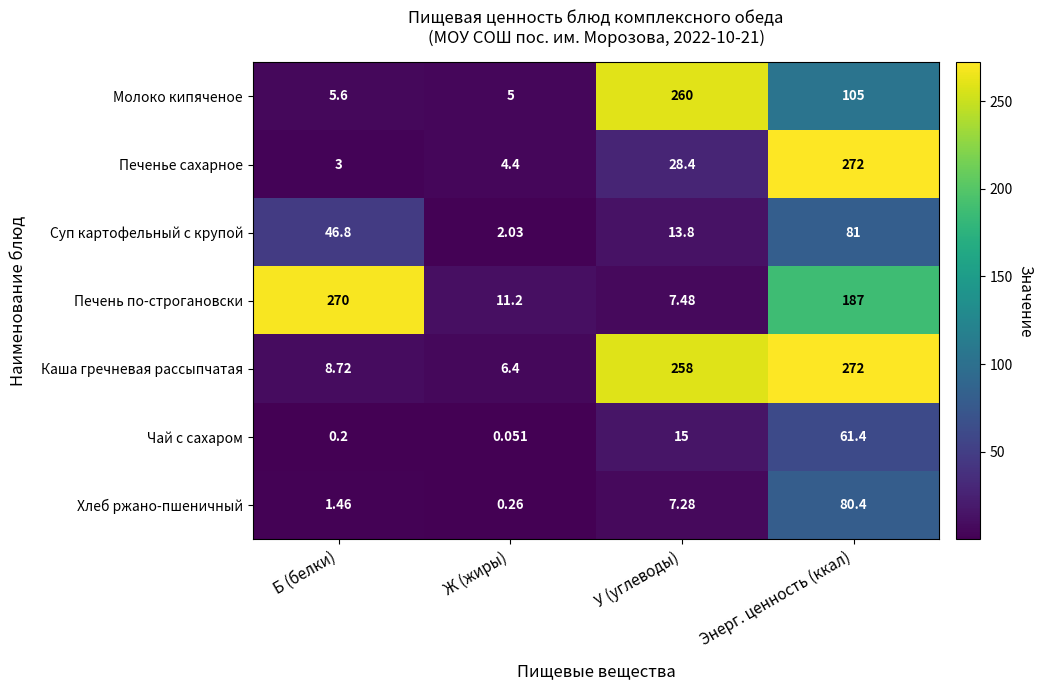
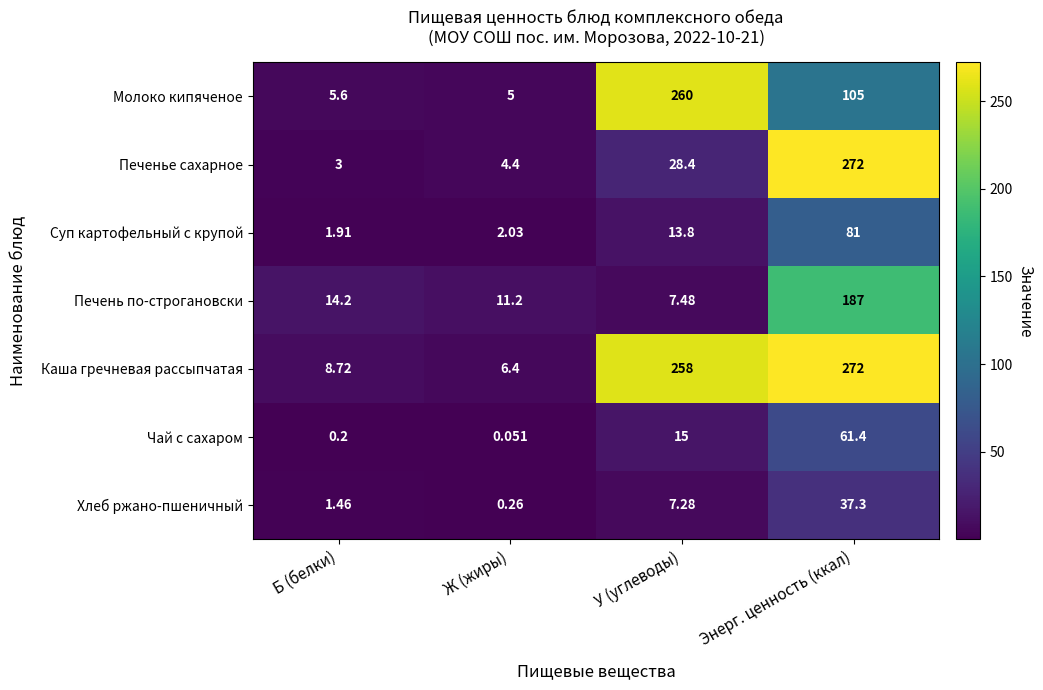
Суп картофельный с крупой, Б (белки): 46.8 -> 1.91
Печень по-строгановски, Б (белки): 270 -> 14.2
Хлеб ржано-пшеничный, Энерг. ценность (ккал): 80.4 -> 37.3
